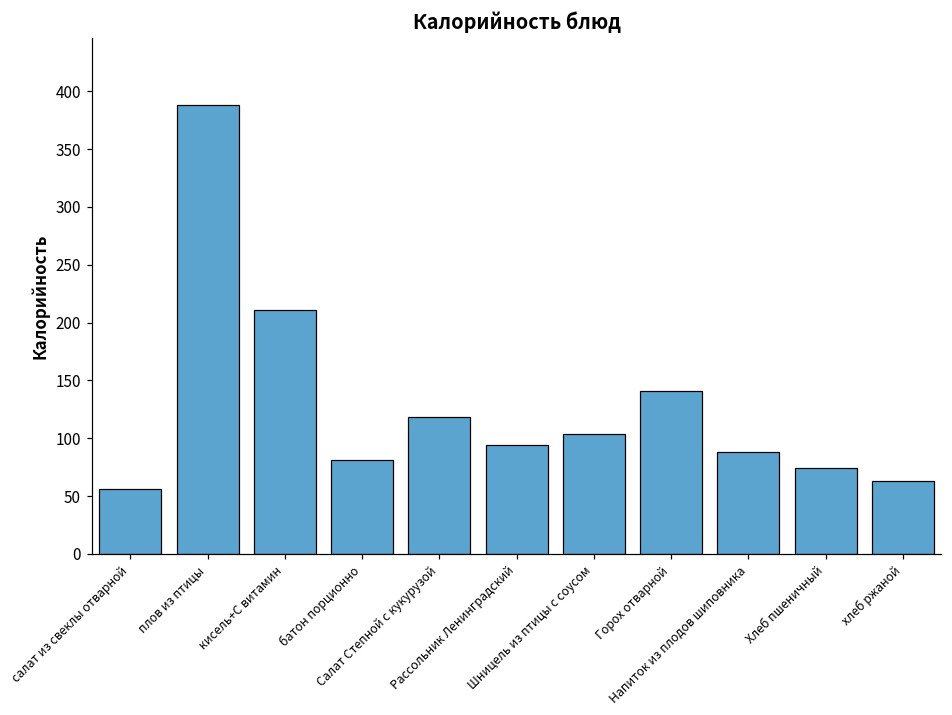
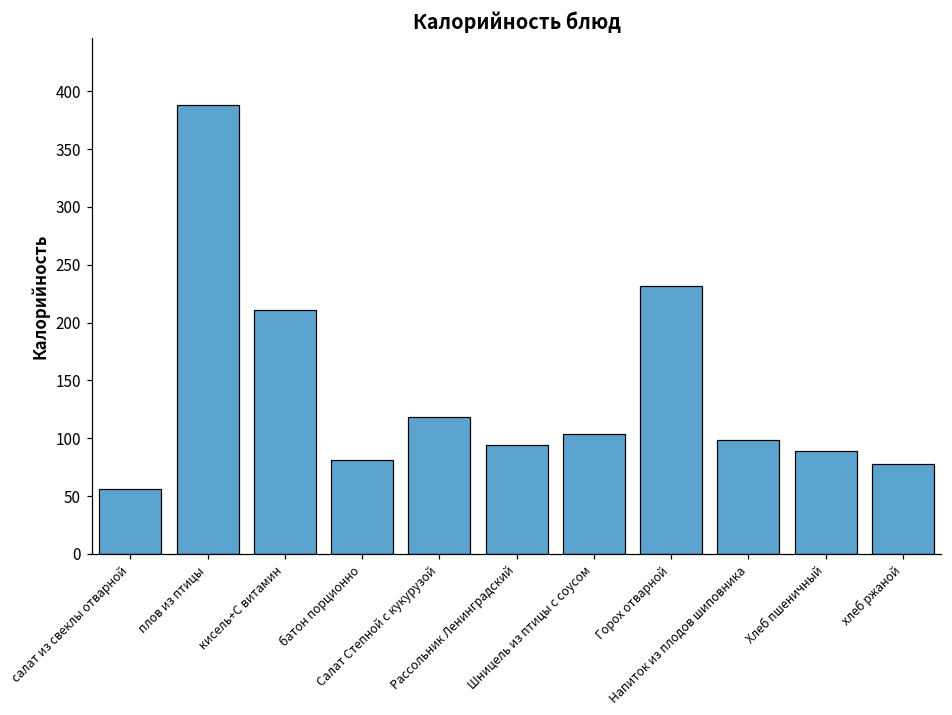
Горох отварной: 141 -> 232
Напиток из плодов шиповника: 88 -> 98
Хлеб пшеничный: 74 -> 89
хлеб ржаной: 63 -> 78
